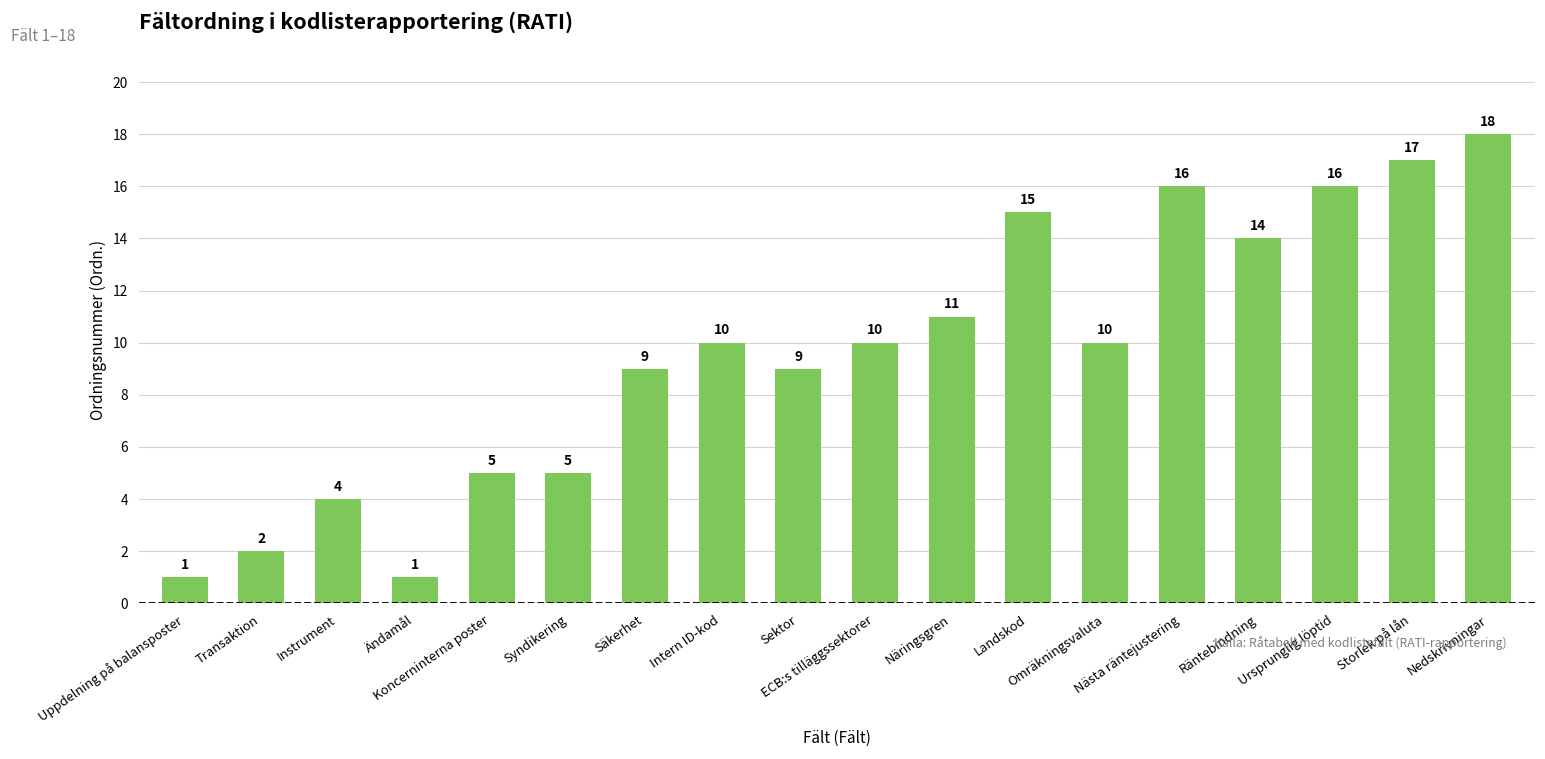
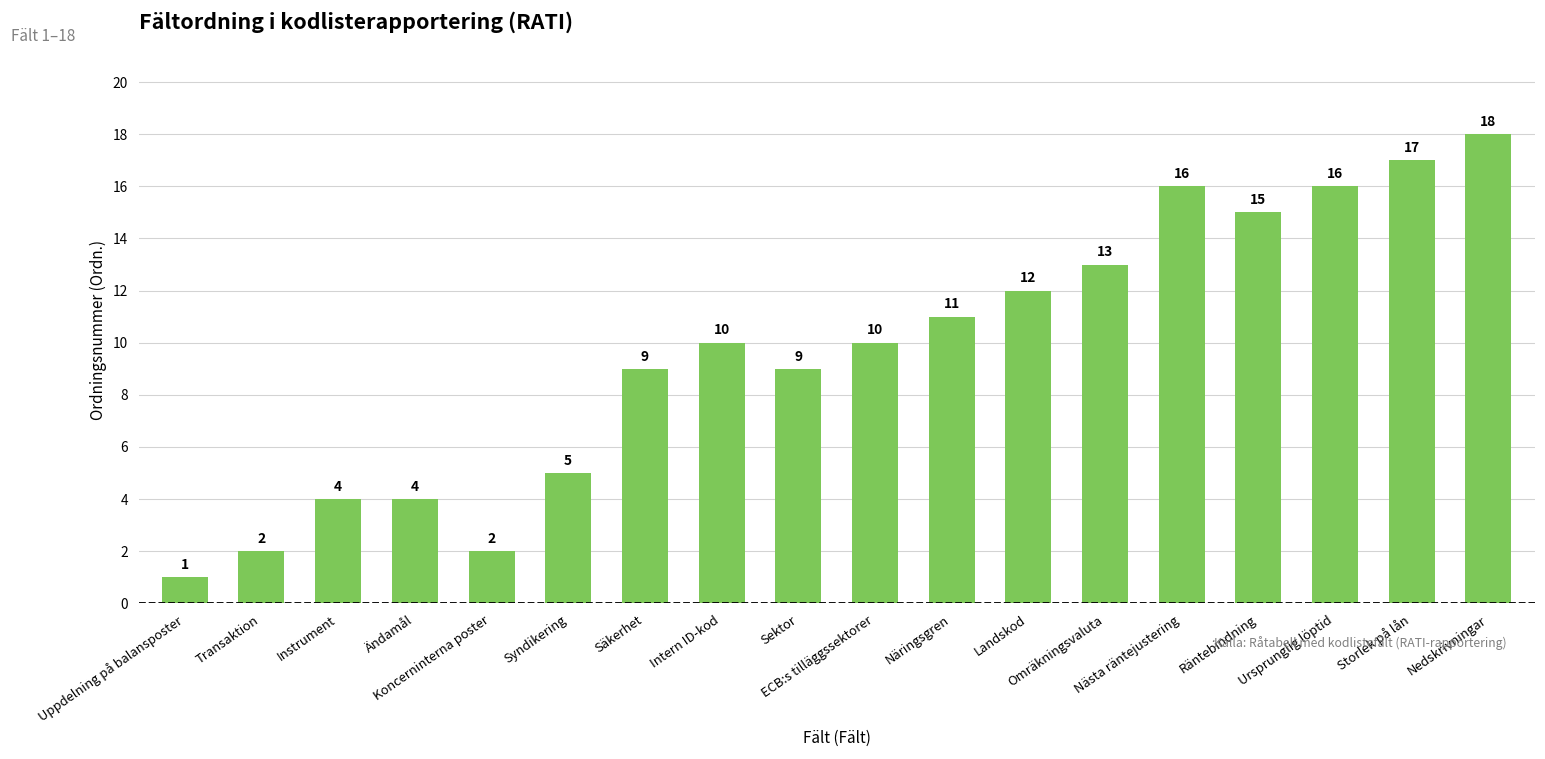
Ändamål: 1 -> 4
Koncerninterna poster: 5 -> 2
Landskod: 15 -> 12
Omräkningsvaluta: 10 -> 13
Räntebindning: 14 -> 15
